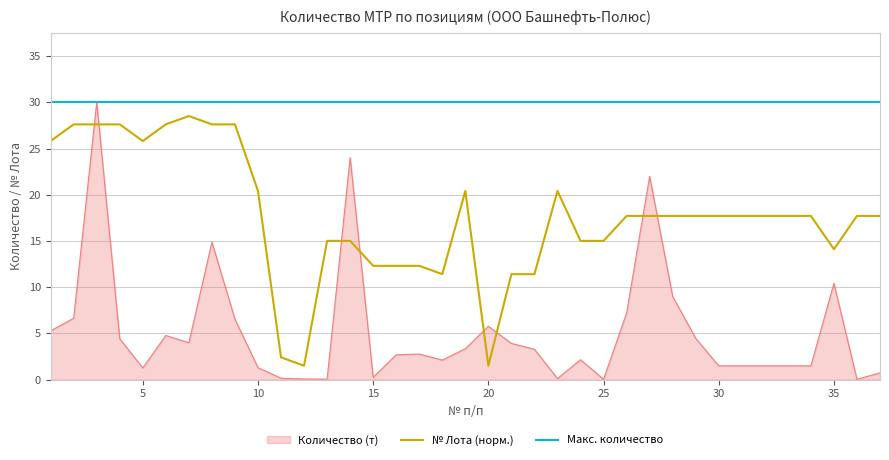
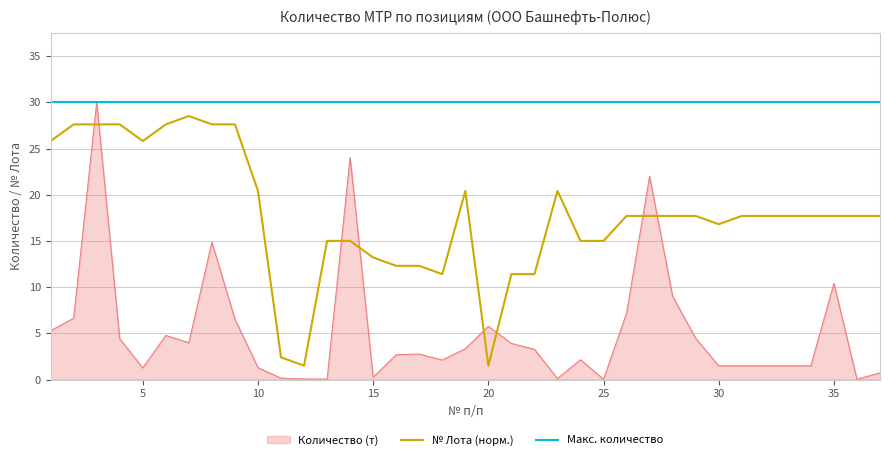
№ Лота (норм.), 15: 12 -> 13
№ Лота (норм.), 30: 18 -> 17
№ Лота (норм.), 35: 14 -> 18
